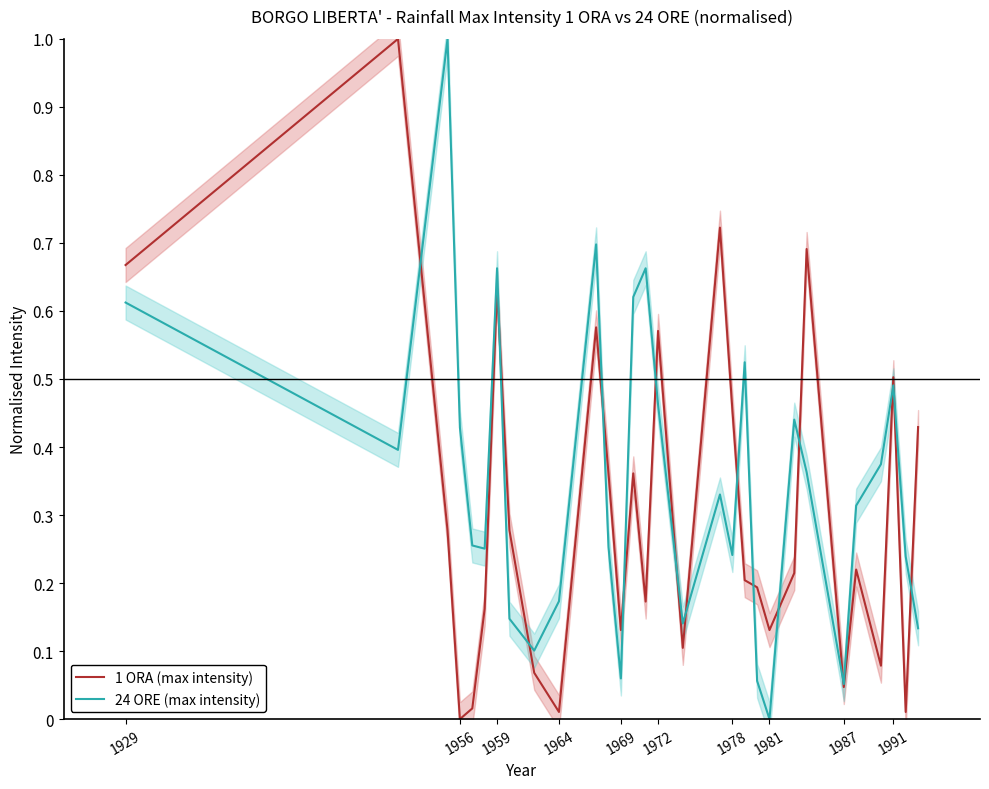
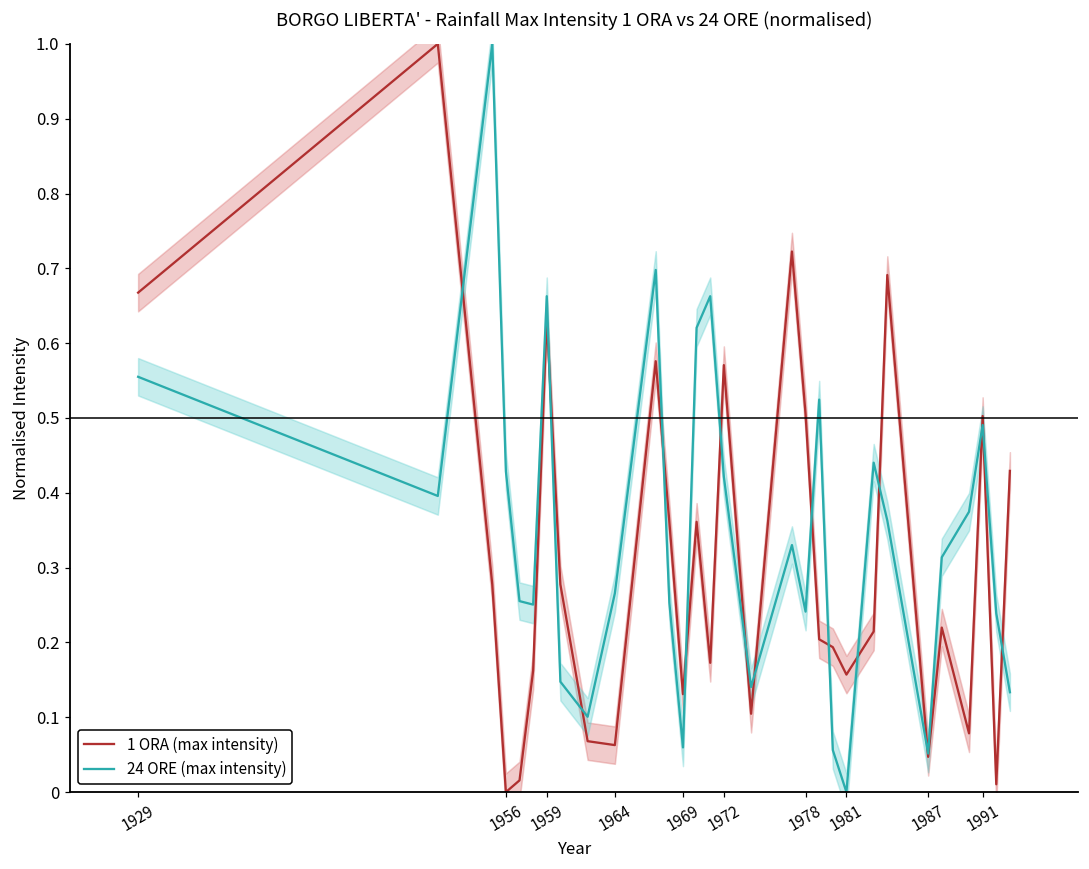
24 ORE (max intensity), 1929: 0.61 -> 0.56
1 ORA (max intensity), 1964: 0.01 -> 0.06
24 ORE (max intensity), 1964: 0.17 -> 0.27
24 ORE (max intensity), 1972: 0.46 -> 0.42
1 ORA (max intensity), 1978: 0.46 -> 0.51
1 ORA (max intensity), 1981: 0.13 -> 0.16
